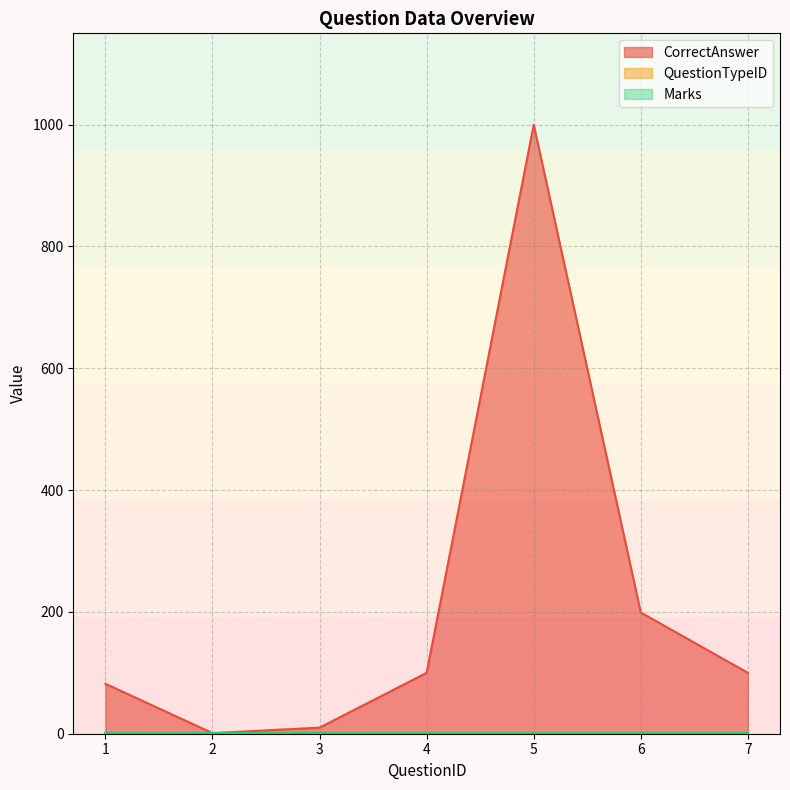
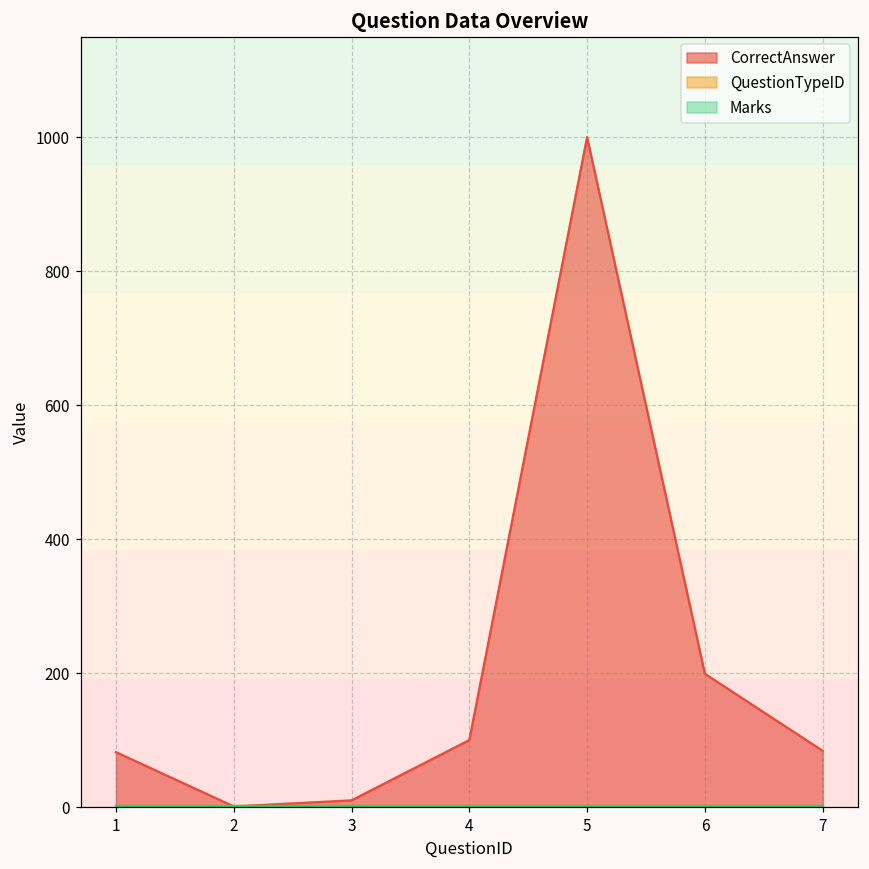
CorrectAnswer, 7: 100 -> 80
